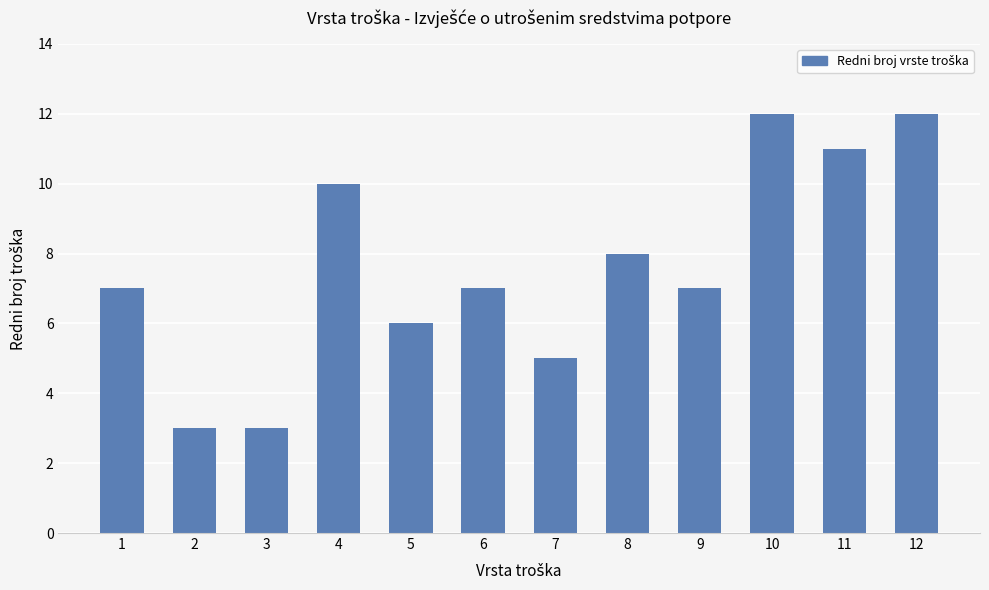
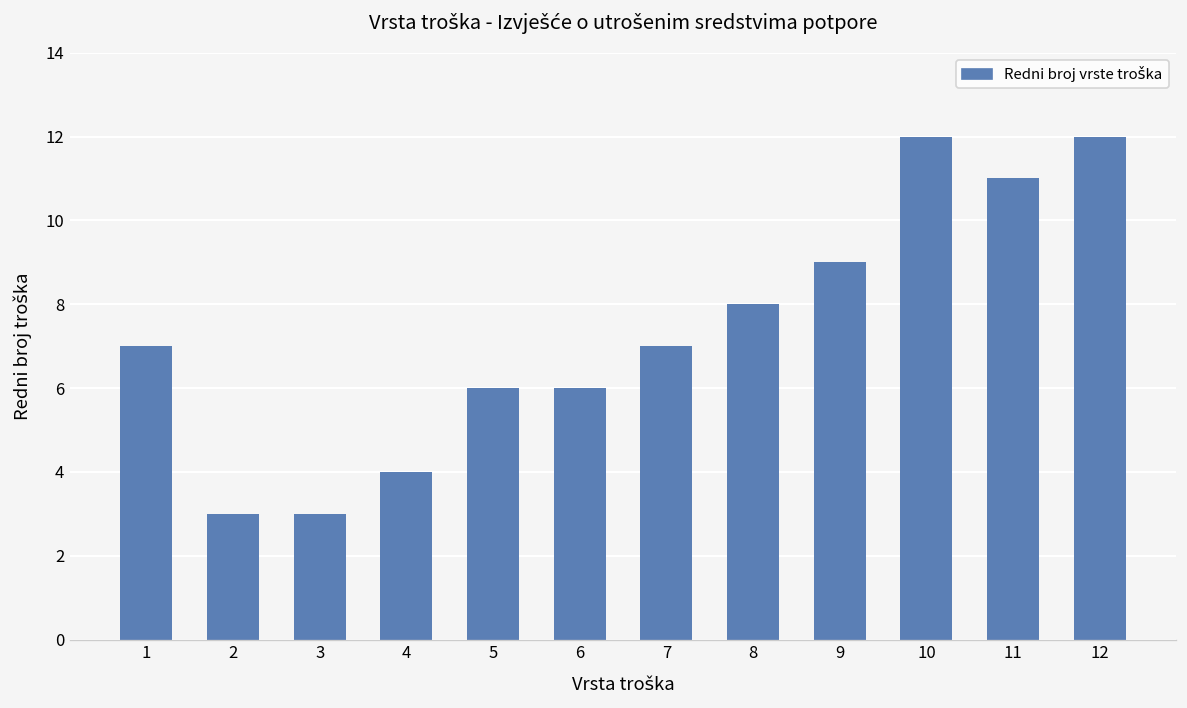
4: 10 -> 4
6: 7 -> 6
7: 5 -> 7
9: 7 -> 9
